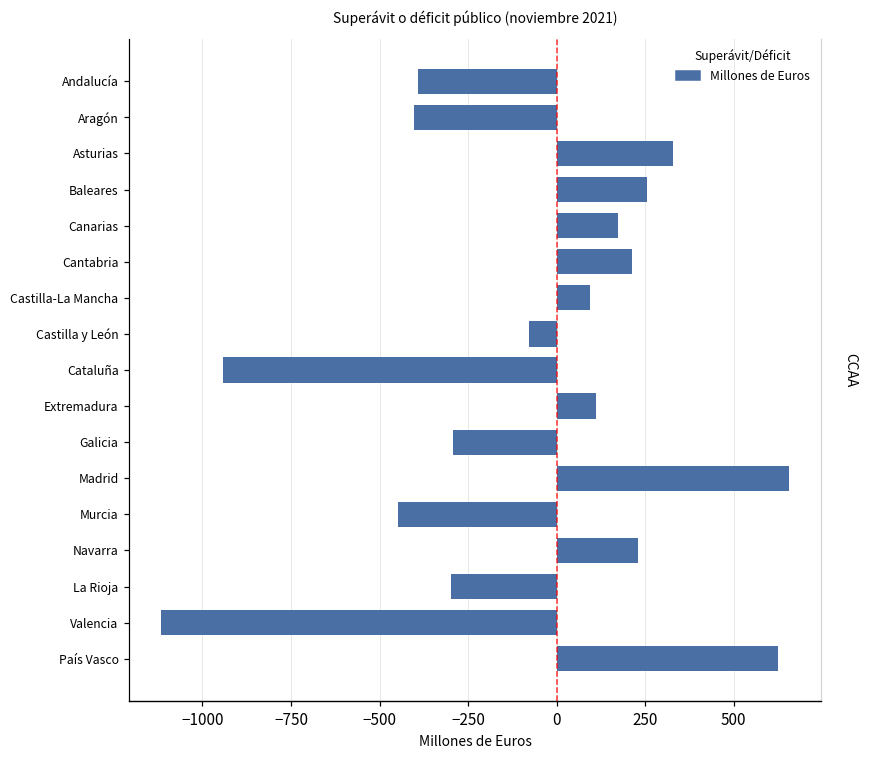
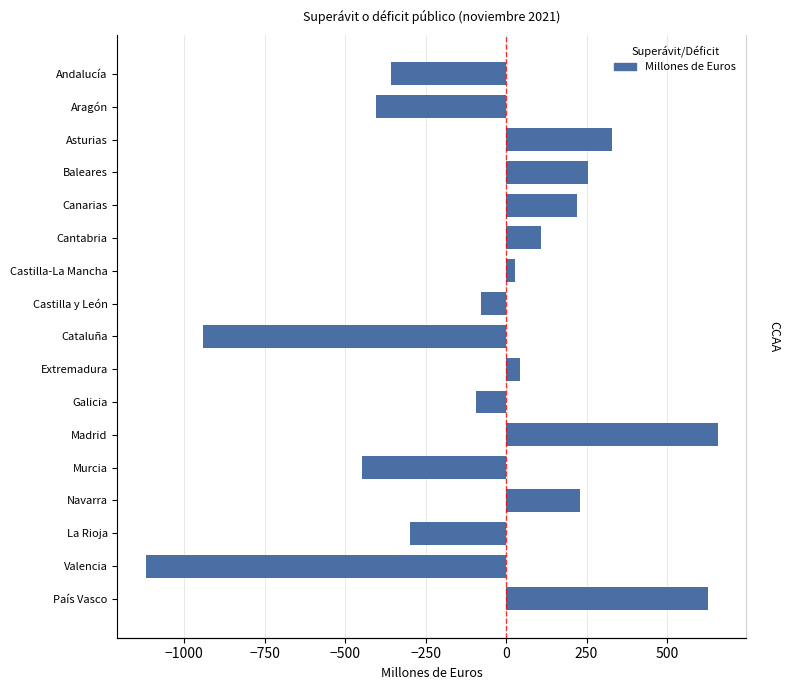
Andalucía: -390 -> -360
Canarias: 170 -> 220
Cantabria: 210 -> 110
Castilla-La Mancha: 90 -> 30
Extremadura: 110 -> 40
Galicia: -290 -> -90
